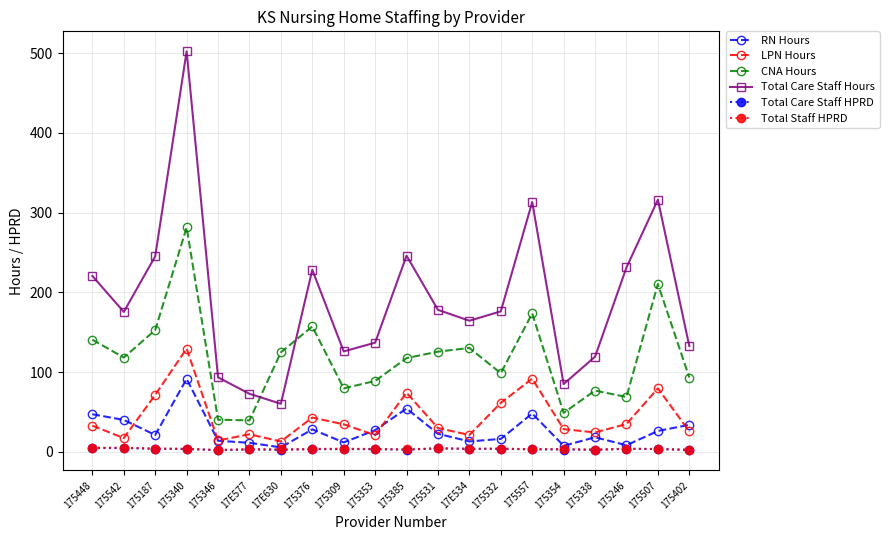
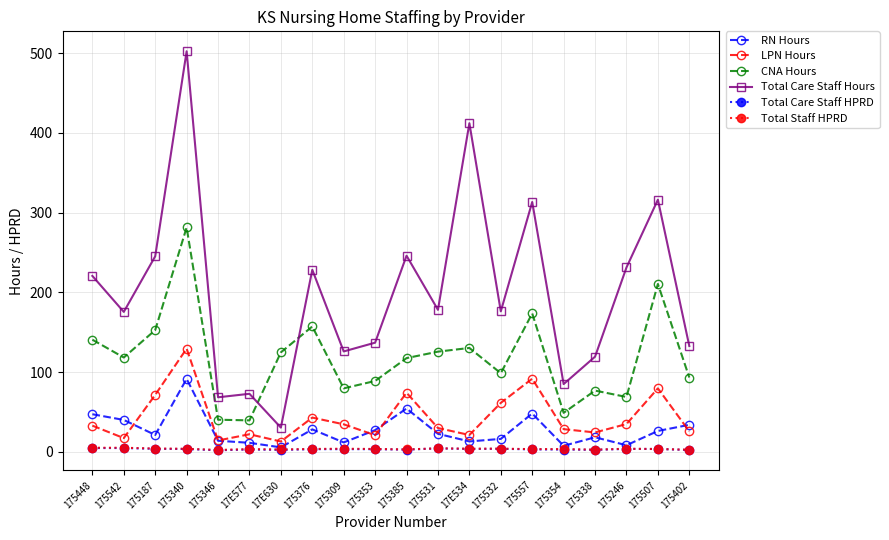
Total Care Staff Hours, 175346: 90 -> 70
Total Care Staff Hours, 17E630: 60 -> 30
Total Care Staff Hours, 17E534: 160 -> 410
